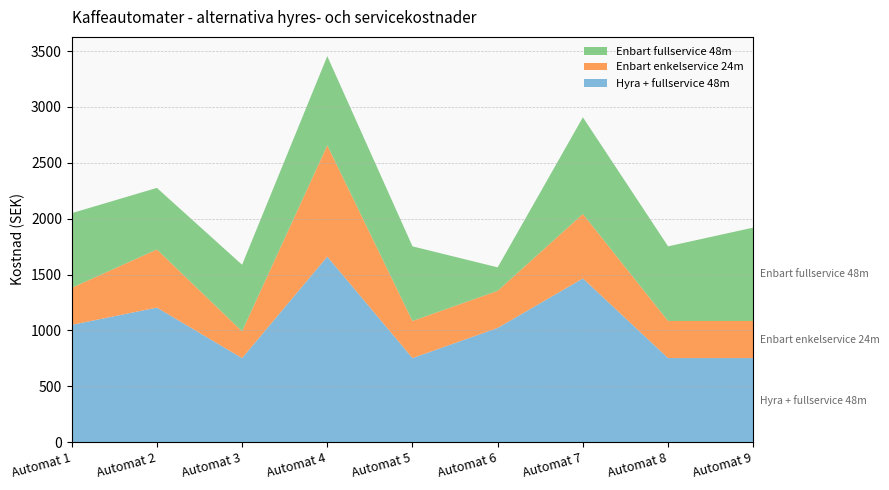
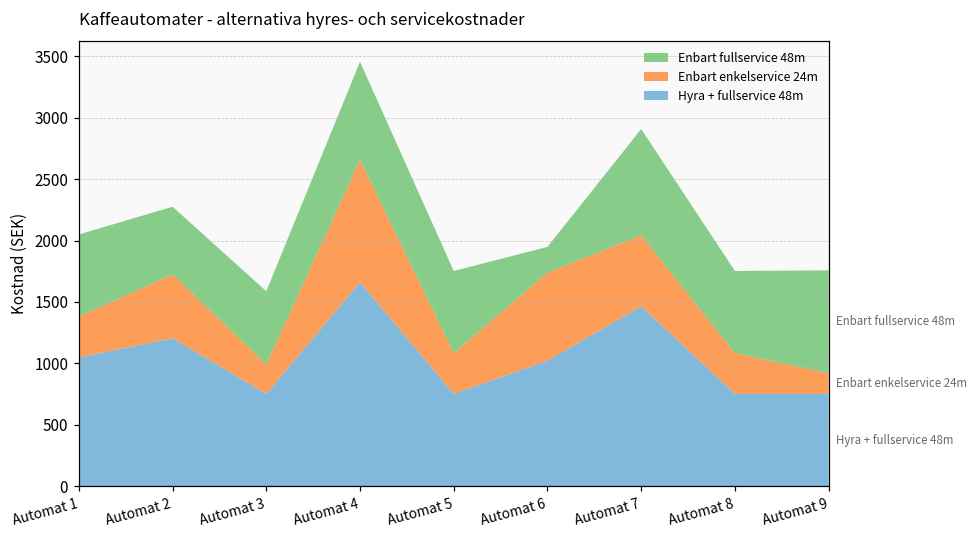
Enbart enkelservice 24m, Automat 6: 330 -> 720
Enbart enkelservice 24m, Automat 9: 330 -> 170
